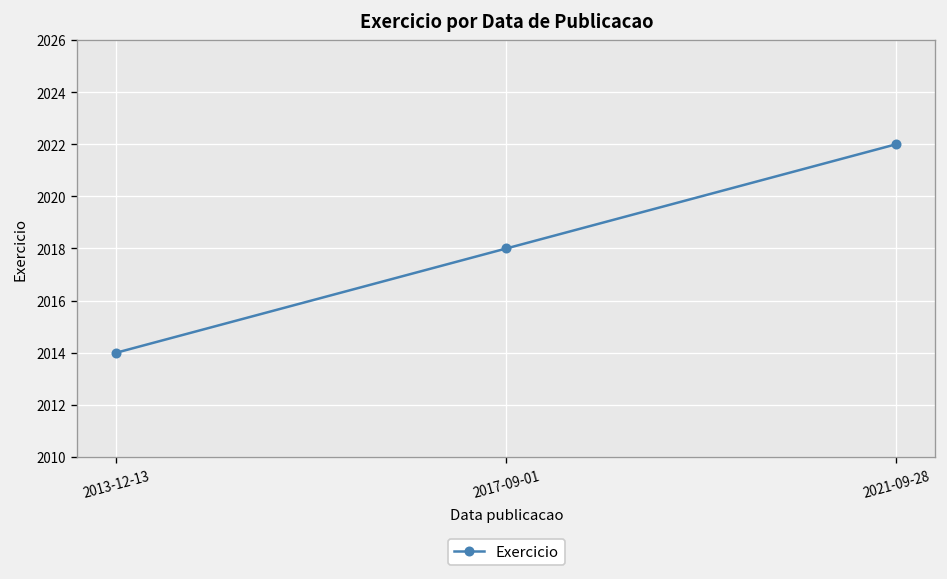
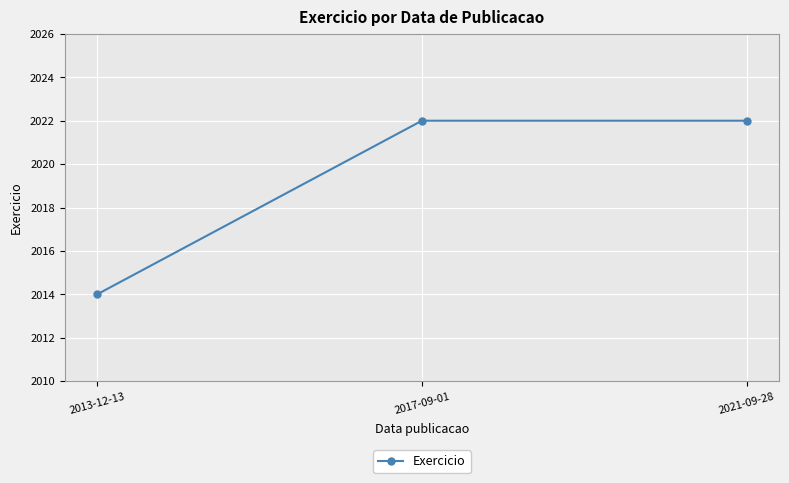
2017-09-01: 2018 -> 2022
